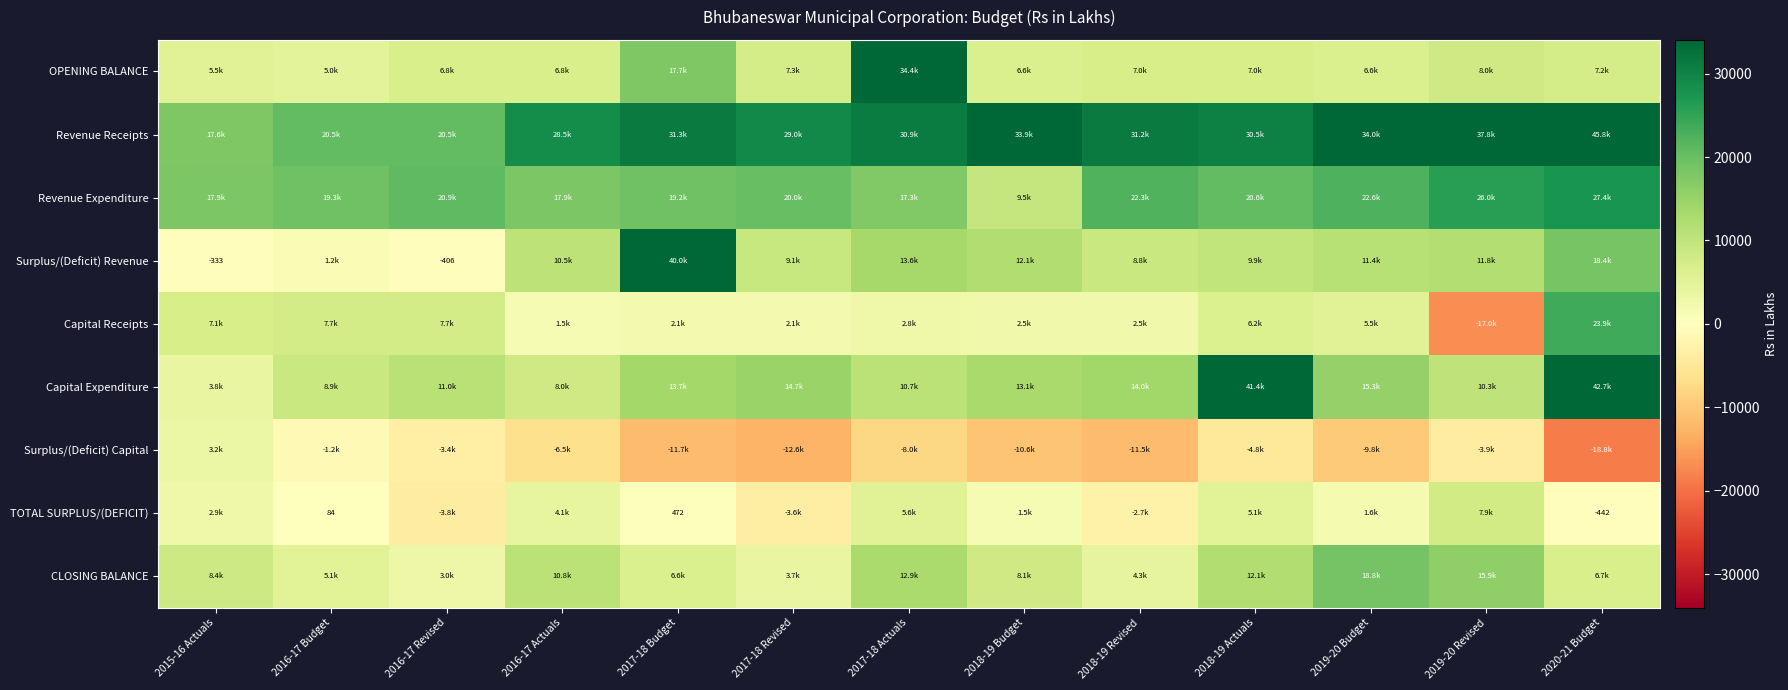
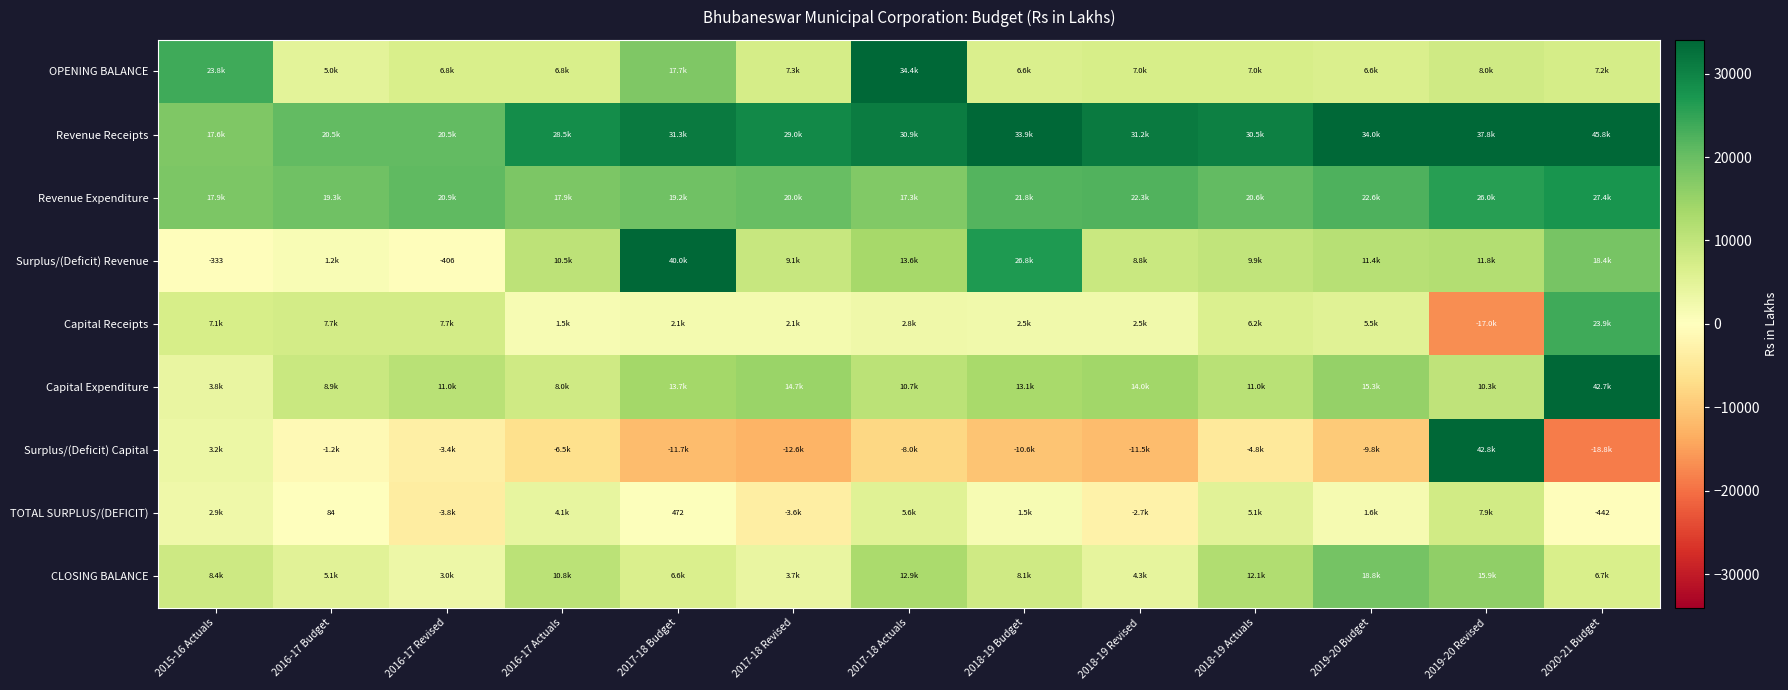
OPENING BALANCE, 2015-16 Actuals: 5.5k -> 23.8k
Revenue Expenditure, 2018-19 Budget: 9.5k -> 21.8k
Surplus/(Deficit) Revenue, 2018-19 Budget: 12.1k -> 26.8k
Capital Expenditure, 2018-19 Actuals: 41.4k -> 11.0k
Surplus/(Deficit) Capital, 2019-20 Revised: -3.9k -> 42.8k
